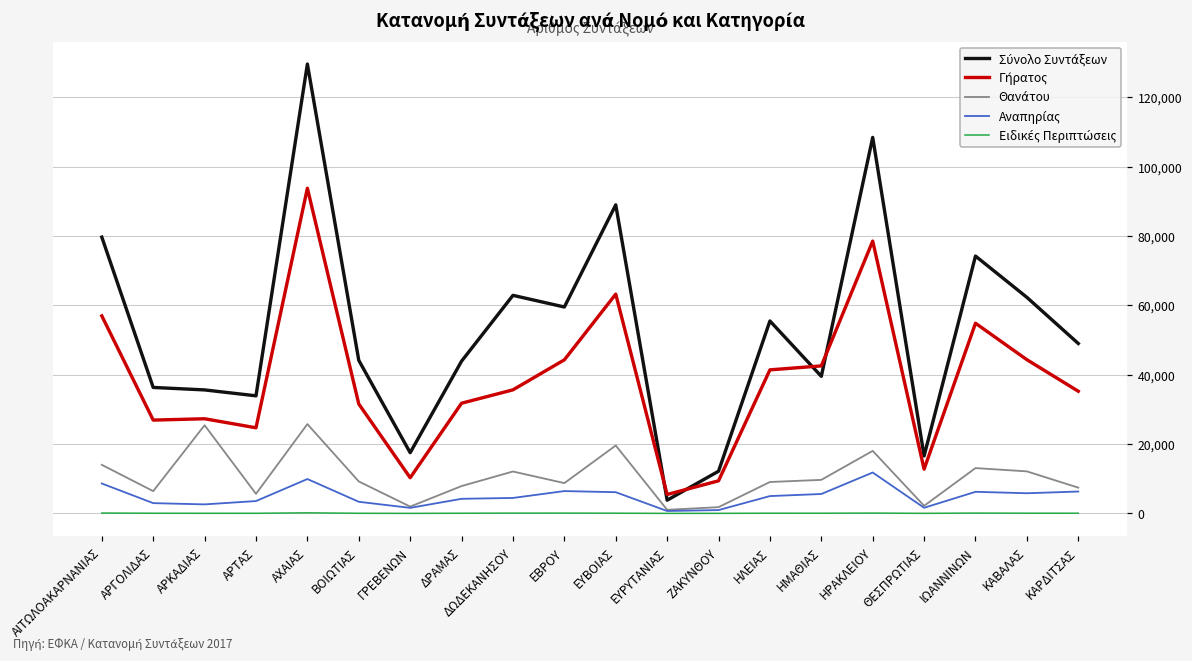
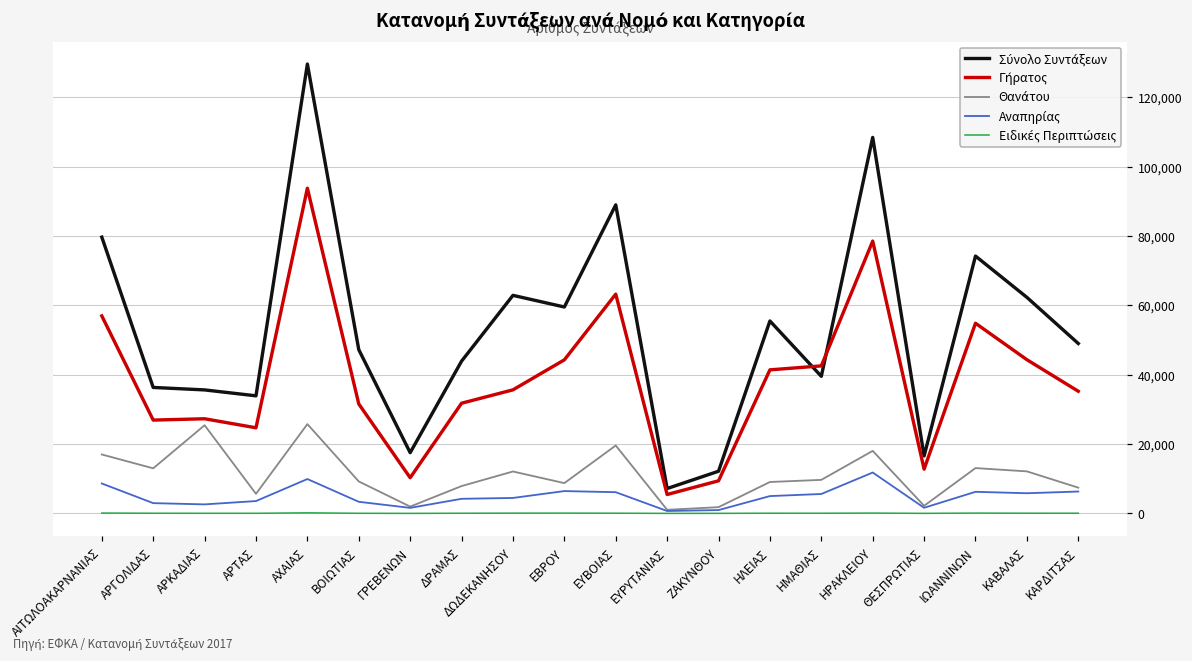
Θανάτου, ΑΙΤΩΛΟΑΚΑΡΝΑΝΙΑΣ: 14,000 -> 17,000
Θανάτου, ΑΡΓΟΛΙΔΑΣ: 6,000 -> 13,000
Σύνολο Συντάξεων, ΒΟΙΩΤΙΑΣ: 44,000 -> 47,000
Σύνολο Συντάξεων, ΕΥΡΥΤΑΝΙΑΣ: 4,000 -> 7,000
